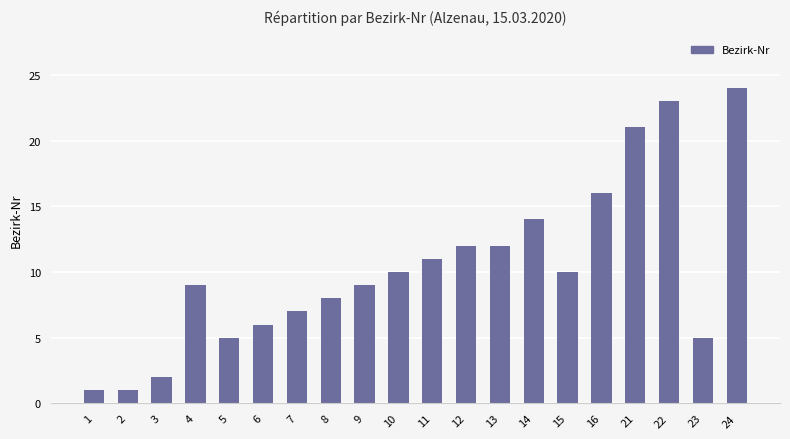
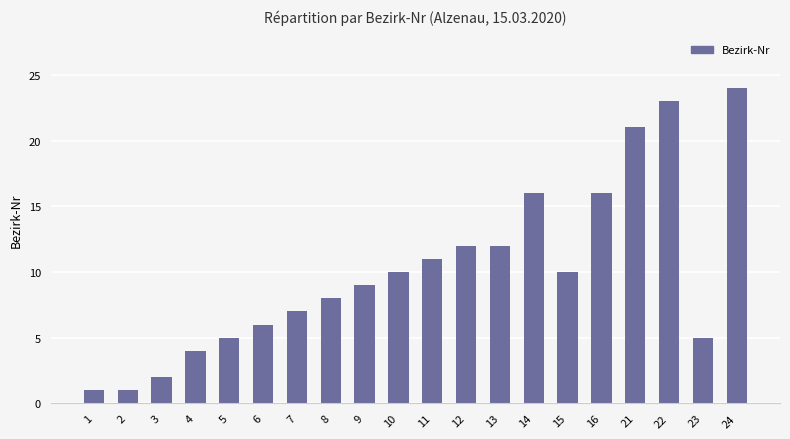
4: 9 -> 4
14: 14 -> 16
